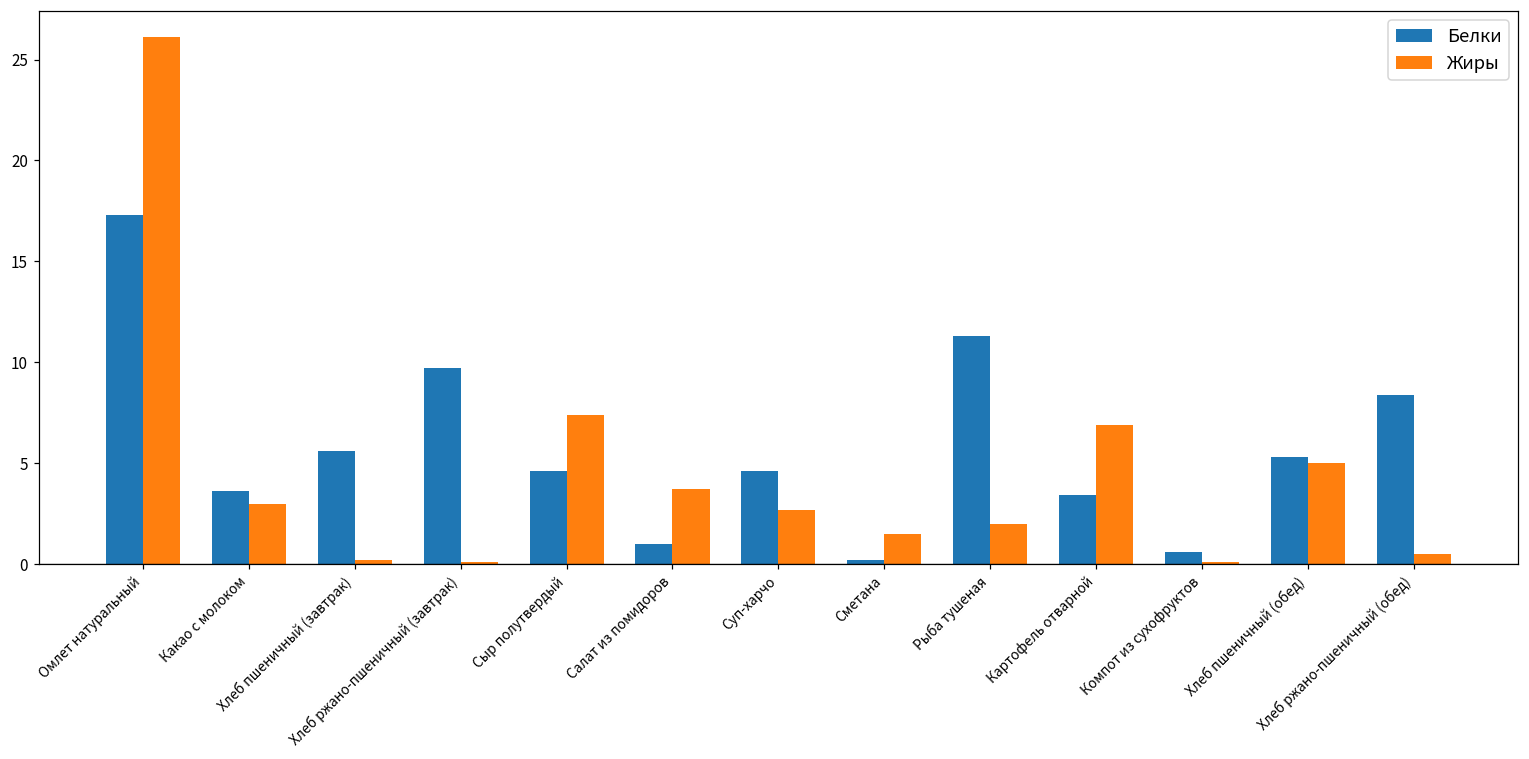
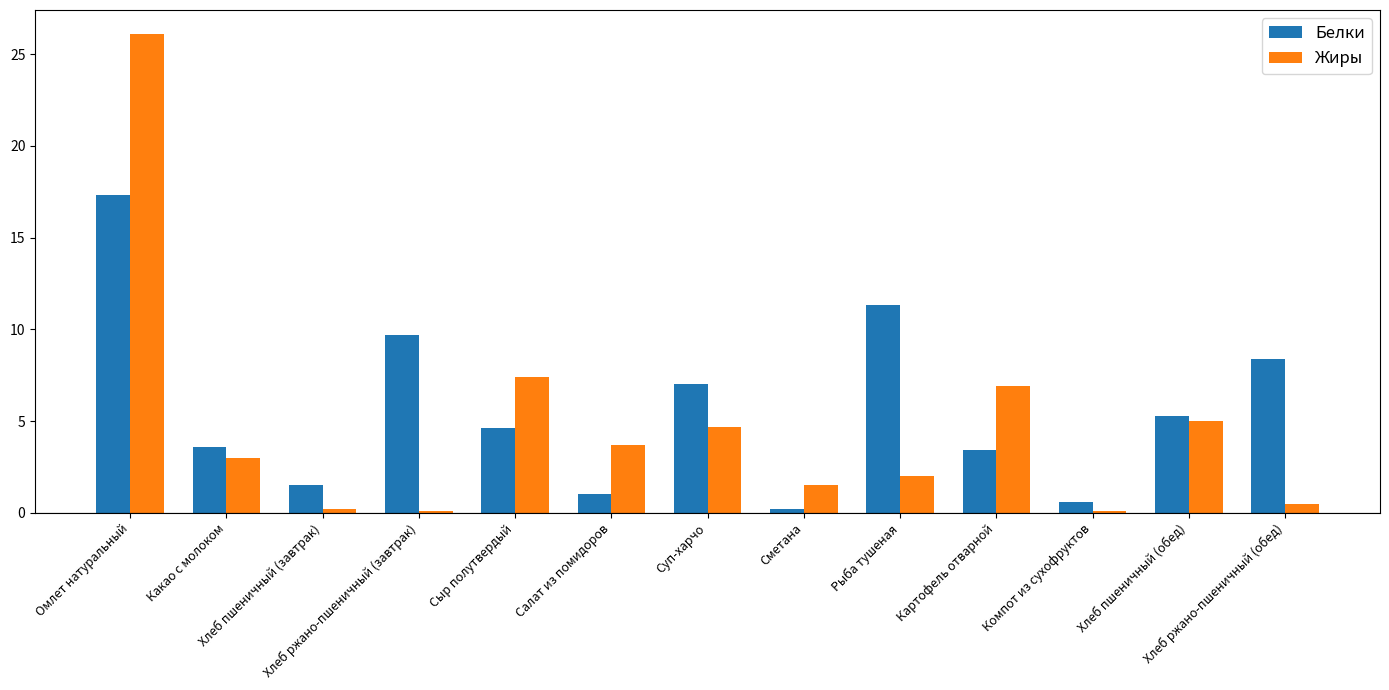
Белки, Хлеб пшеничный (завтрак): 5.6 -> 1.5
Белки, Суп-харчо: 4.6 -> 7.0
Жиры, Суп-харчо: 2.7 -> 4.7
